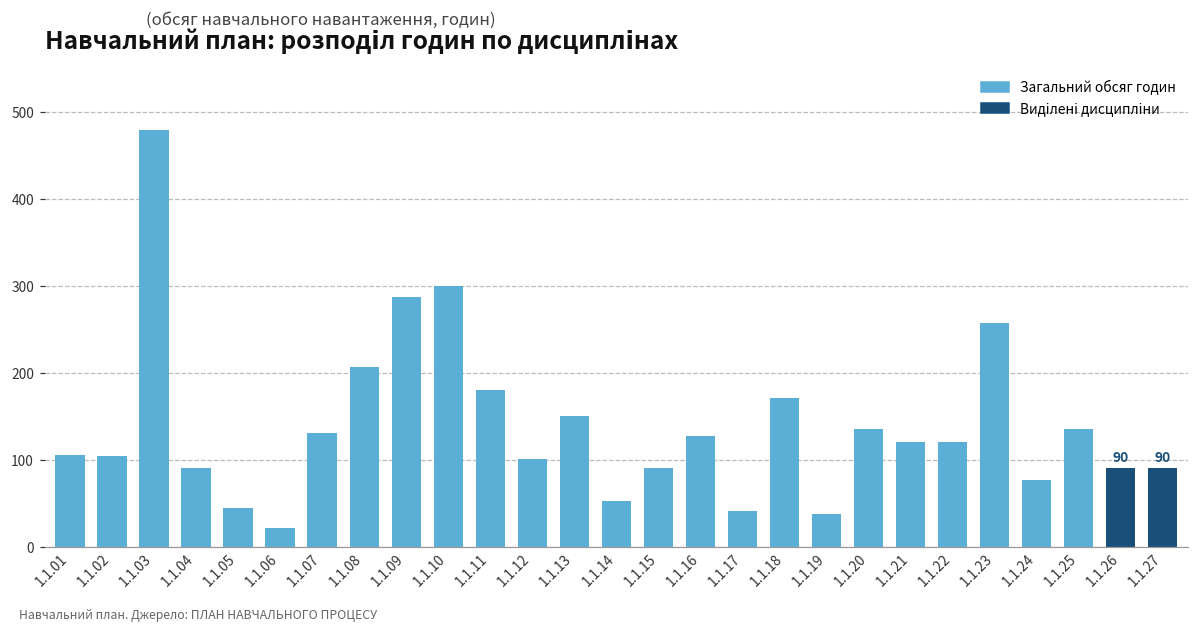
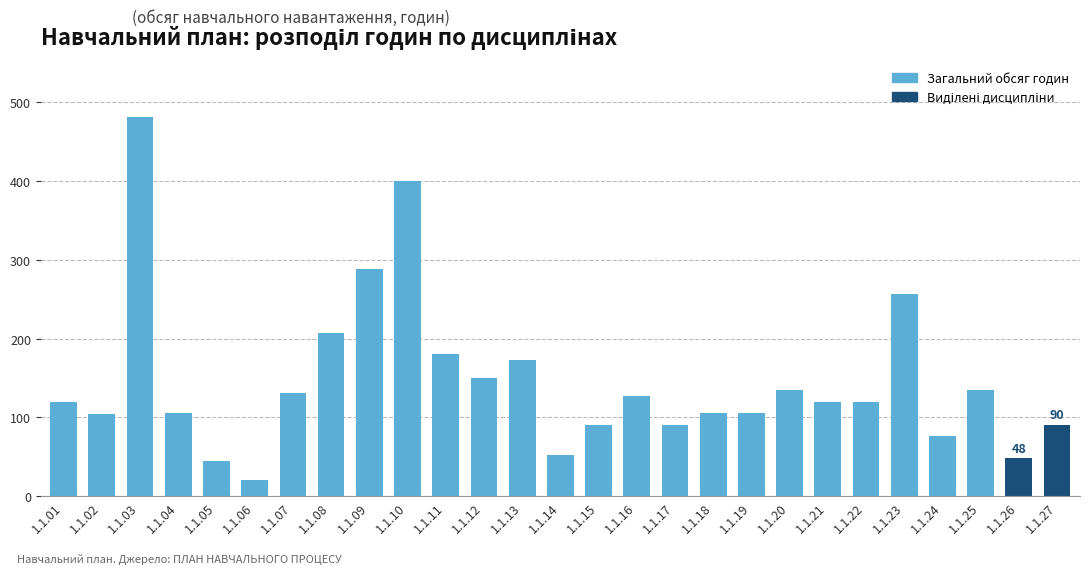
1.1.01: 110 -> 120
1.1.04: 90 -> 110
1.1.10: 300 -> 400
1.1.12: 100 -> 150
1.1.13: 150 -> 170
1.1.17: 40 -> 90
1.1.18: 170 -> 110
1.1.19: 40 -> 110
1.1.26: 90 -> 48
